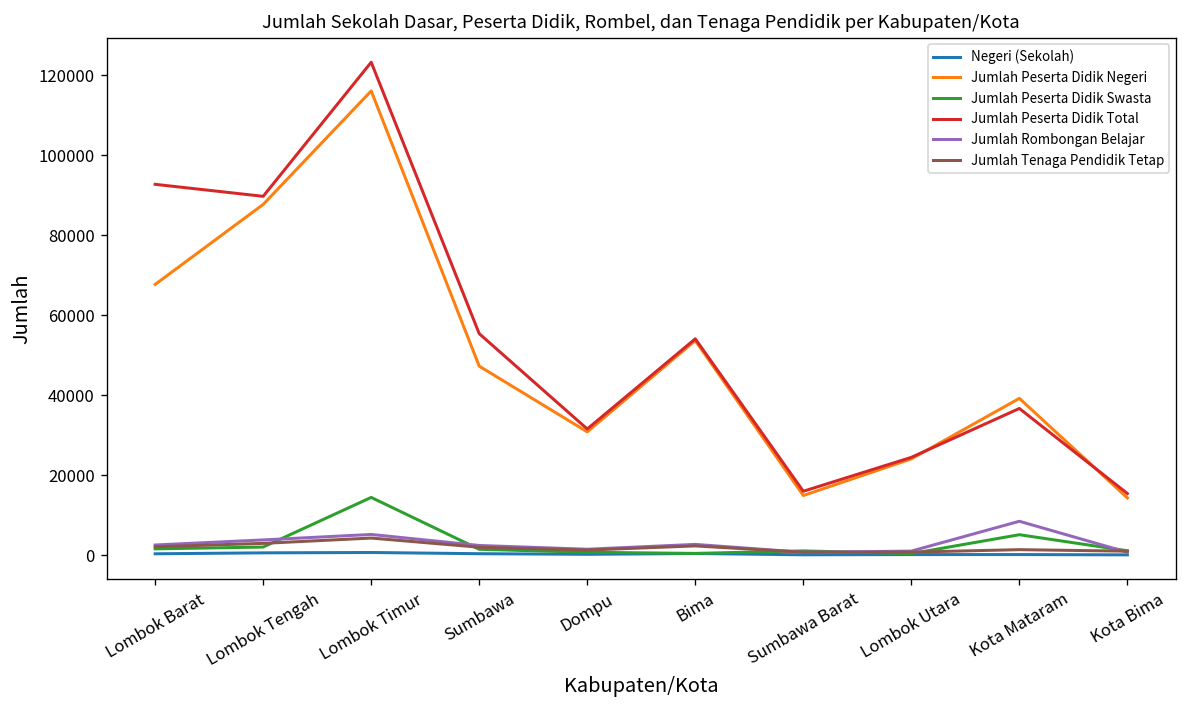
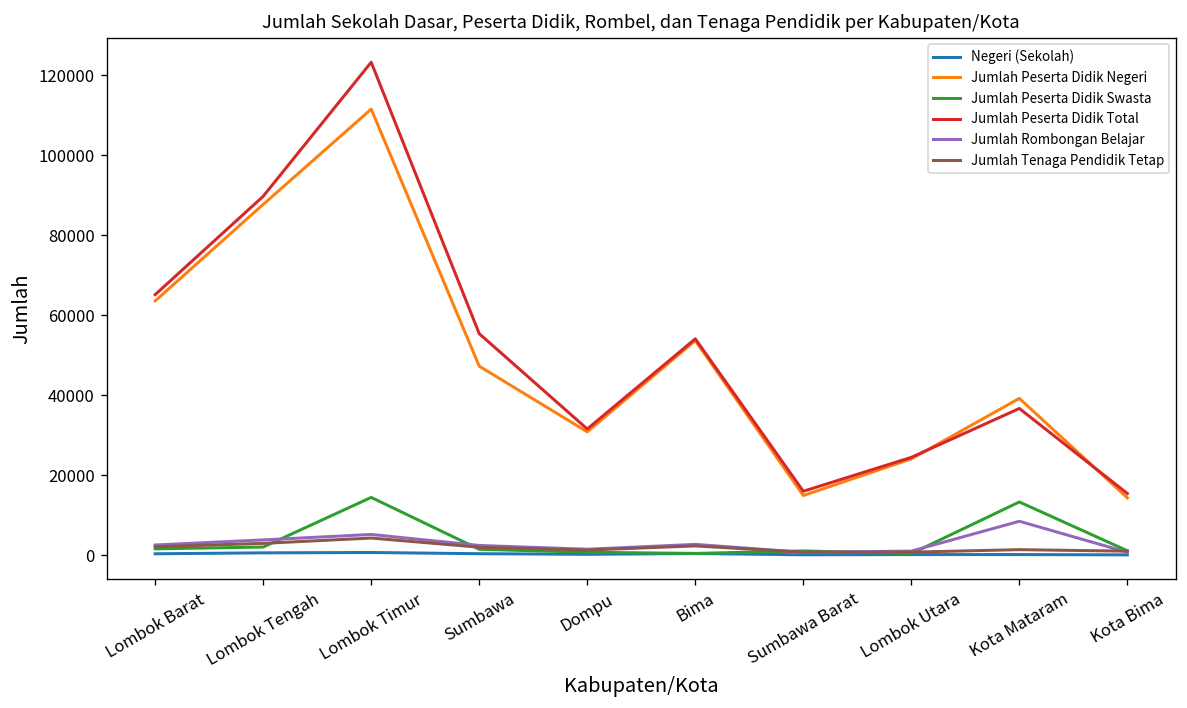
Jumlah Peserta Didik Negeri, Lombok Barat: 68000 -> 64000
Jumlah Peserta Didik Total, Lombok Barat: 93000 -> 65000
Jumlah Peserta Didik Negeri, Lombok Timur: 116000 -> 112000
Jumlah Peserta Didik Swasta, Kota Mataram: 5000 -> 13000
